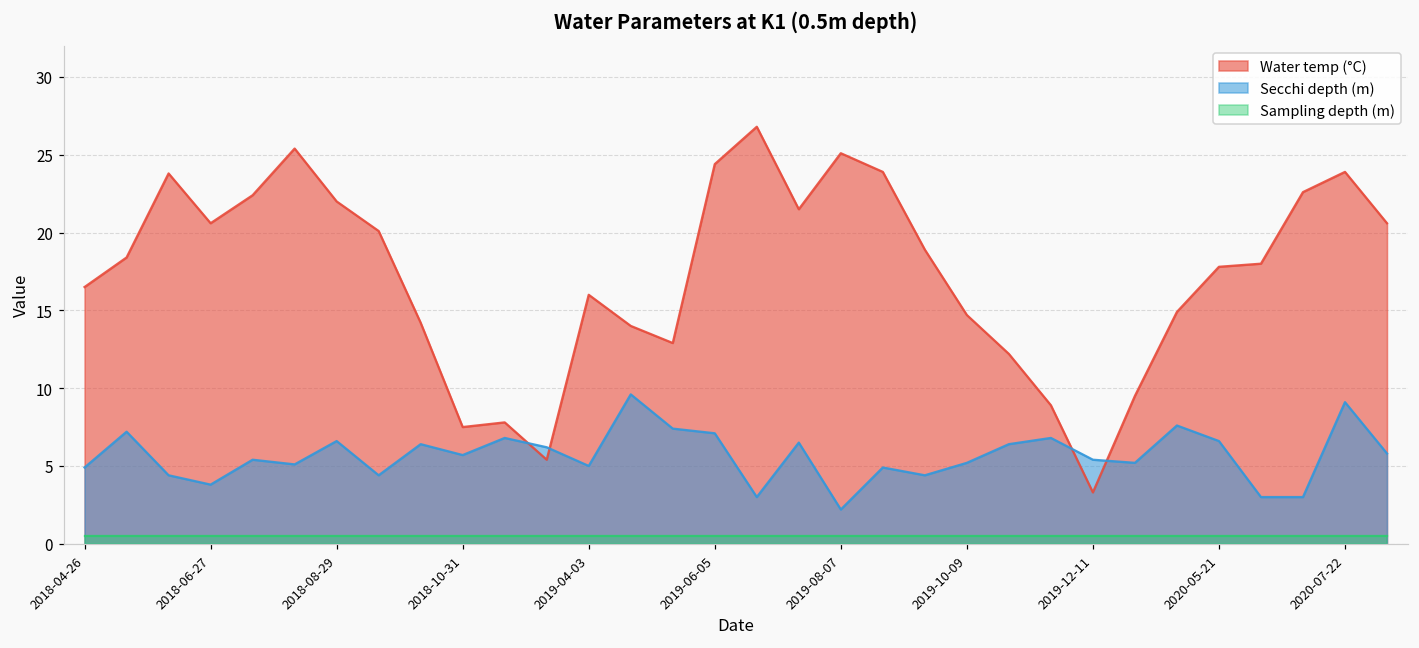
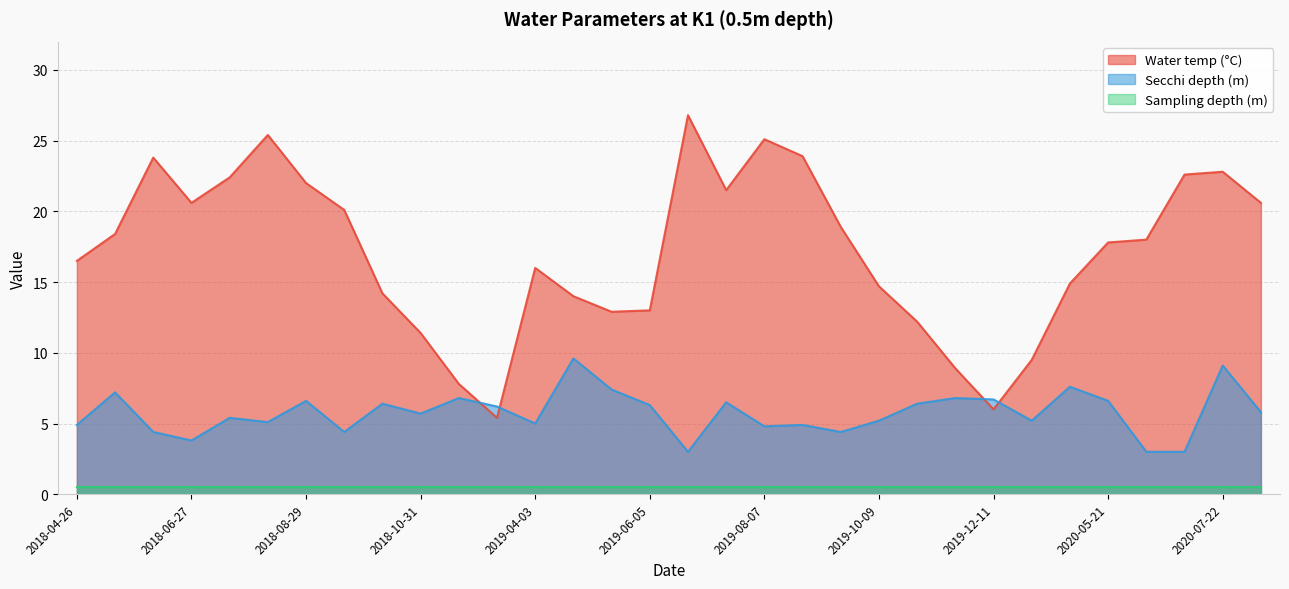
Water temp (°C), 2018-10-31: 7.5 -> 11.4
Water temp (°C), 2019-06-05: 24.4 -> 13.0
Secchi depth (m), 2019-06-05: 7.1 -> 6.3
Secchi depth (m), 2019-08-07: 2.2 -> 4.8
Water temp (°C), 2019-12-11: 3.3 -> 6.0
Secchi depth (m), 2019-12-11: 5.4 -> 6.7
Water temp (°C), 2020-07-22: 23.9 -> 22.8
